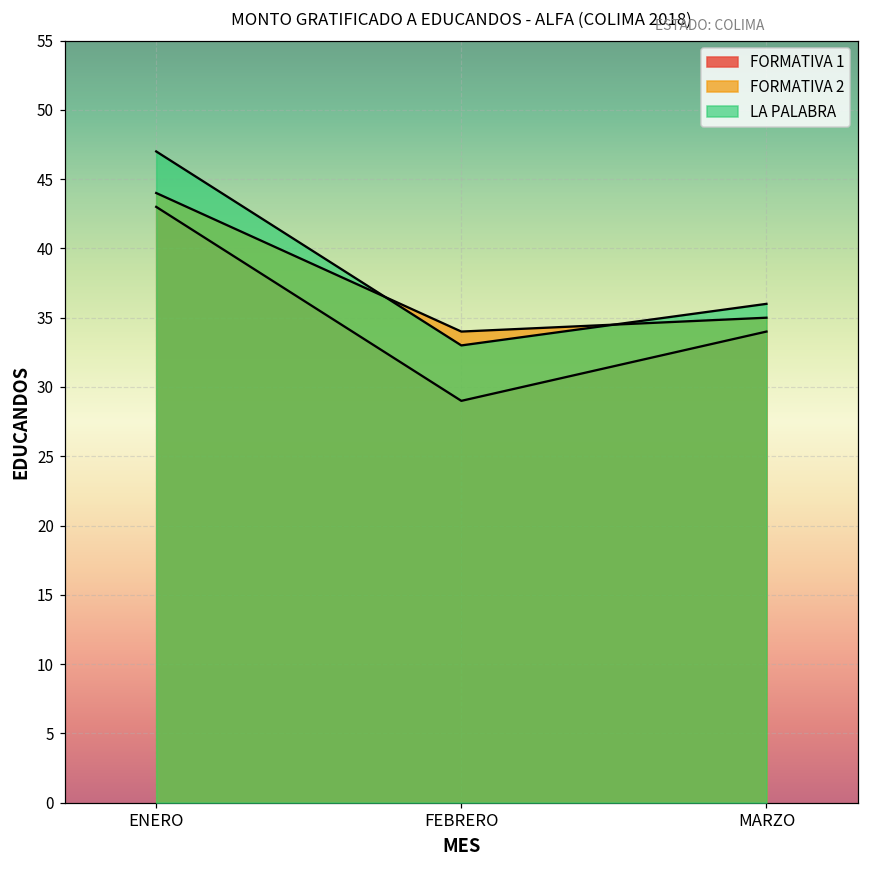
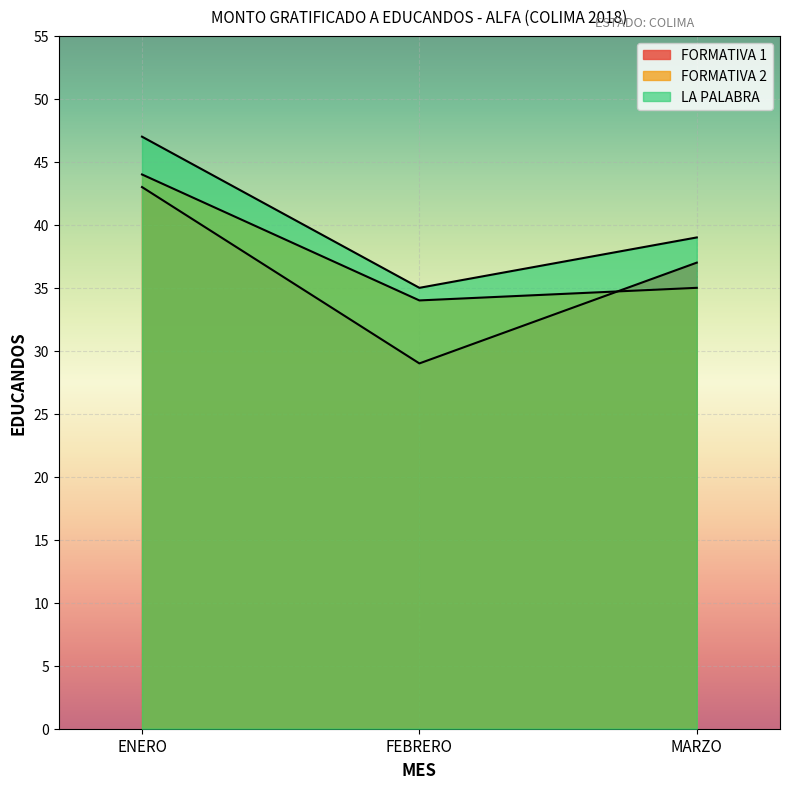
LA PALABRA, FEBRERO: 33 -> 35
FORMATIVA 1, MARZO: 34 -> 37
LA PALABRA, MARZO: 36 -> 39
